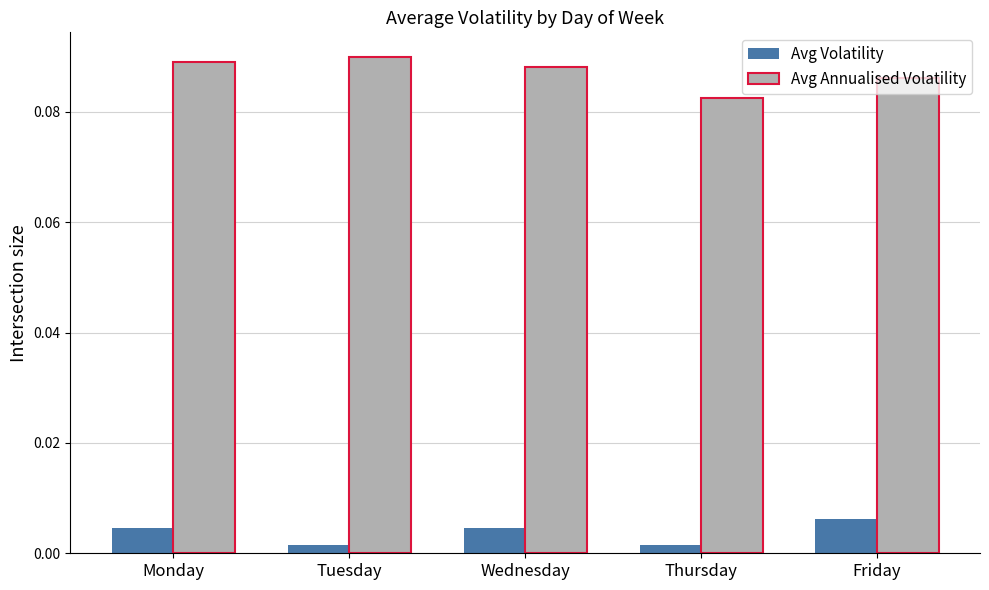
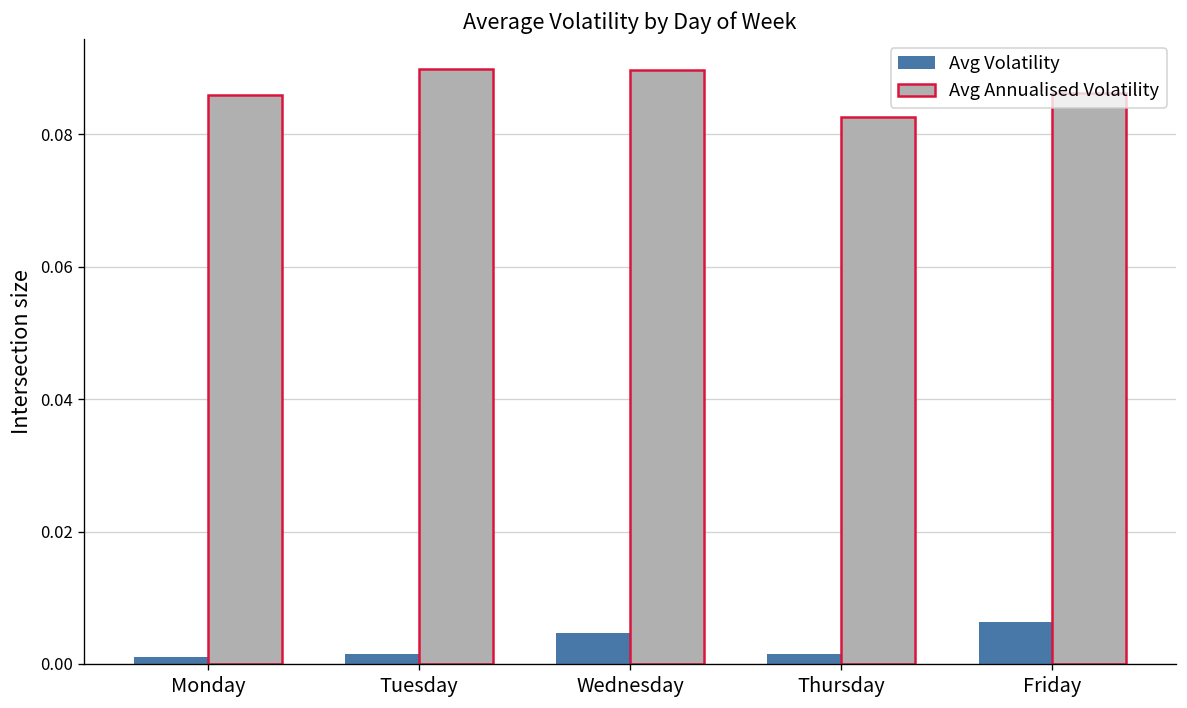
Avg Volatility, Monday: 0.004 -> 0.001
Avg Annualised Volatility, Monday: 0.089 -> 0.086
Avg Annualised Volatility, Wednesday: 0.088 -> 0.090
